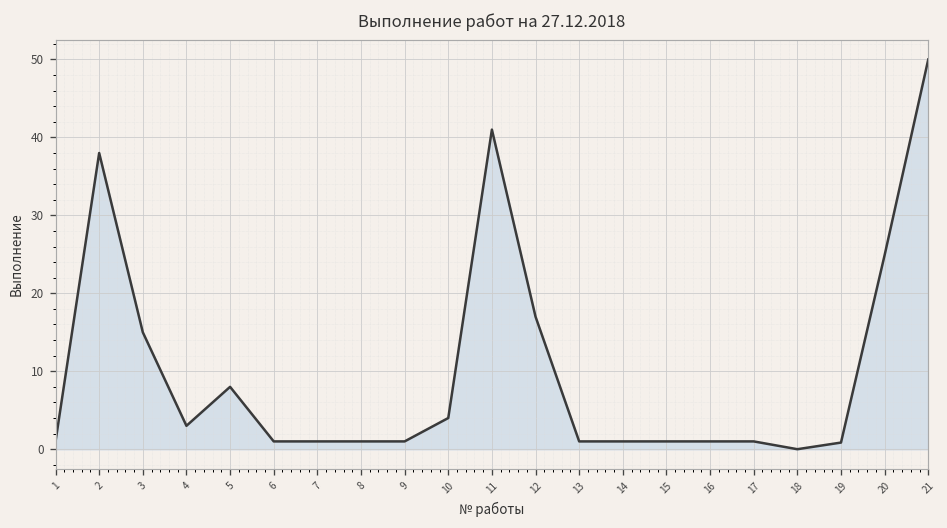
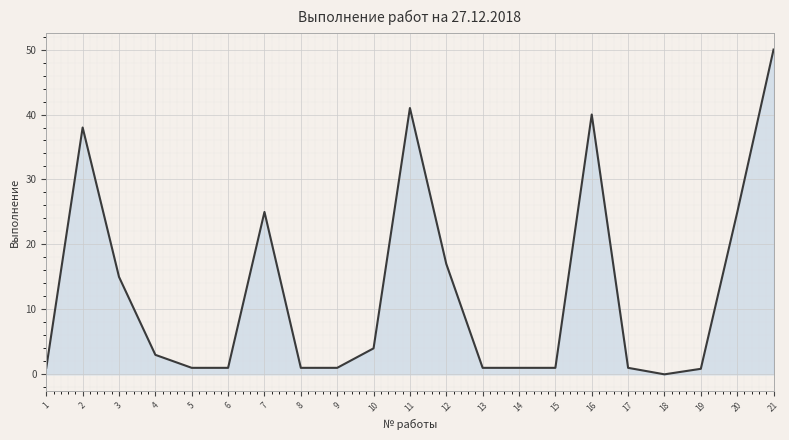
5: 8 -> 1
7: 1 -> 25
16: 1 -> 40
